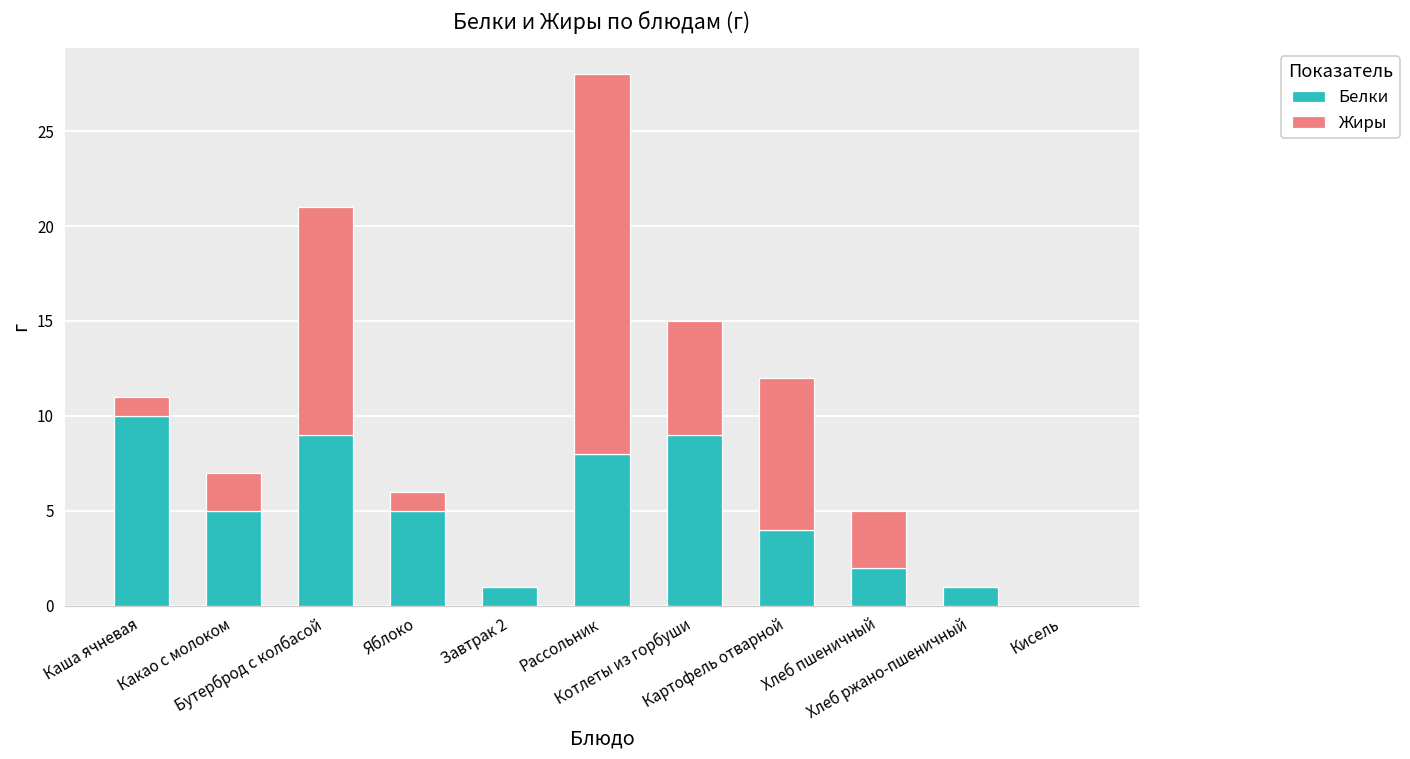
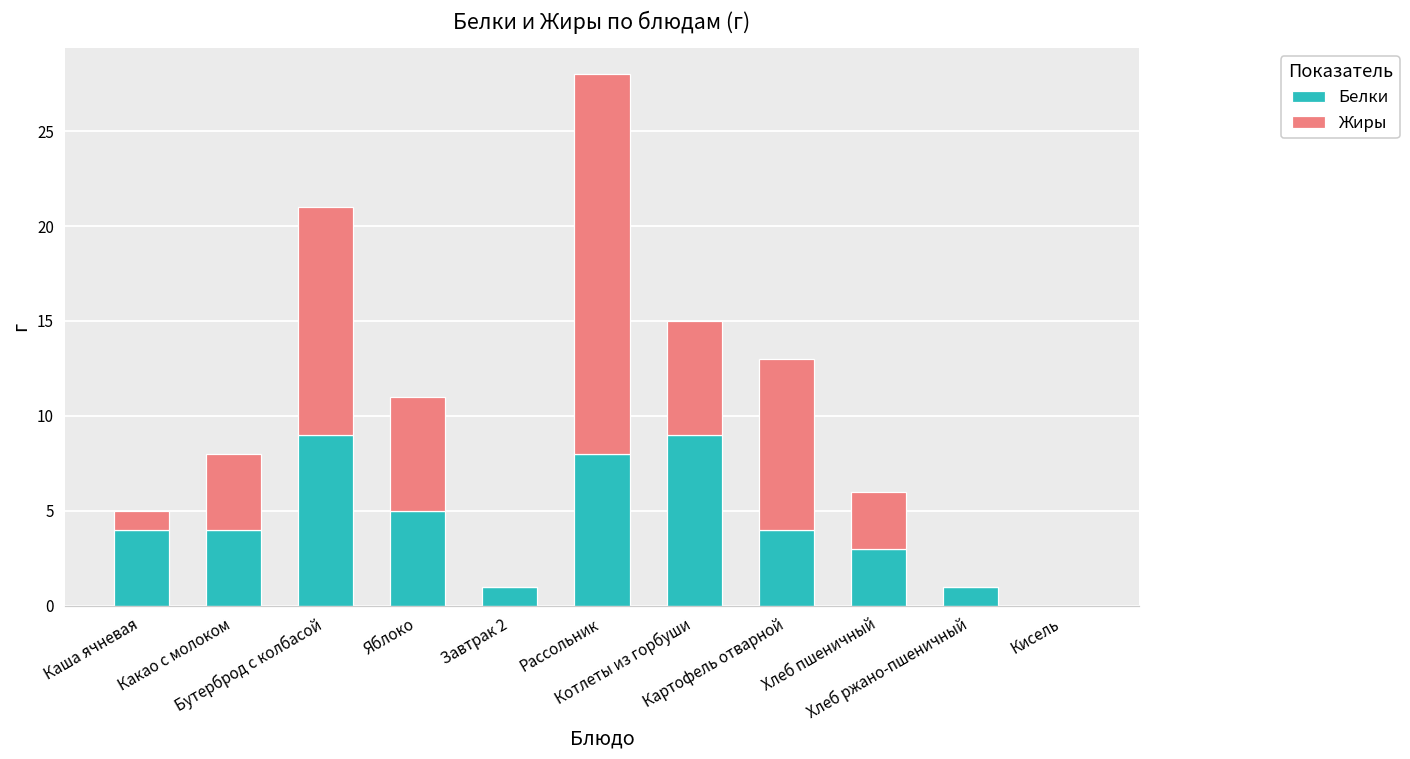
Белки, Каша ячневая: 10 -> 4
Белки, Какао с молоком: 5 -> 4
Жиры, Какао с молоком: 2 -> 4
Жиры, Яблоко: 1 -> 6
Жиры, Картофель отварной: 8 -> 9
Белки, Хлеб пшеничный: 2 -> 3
